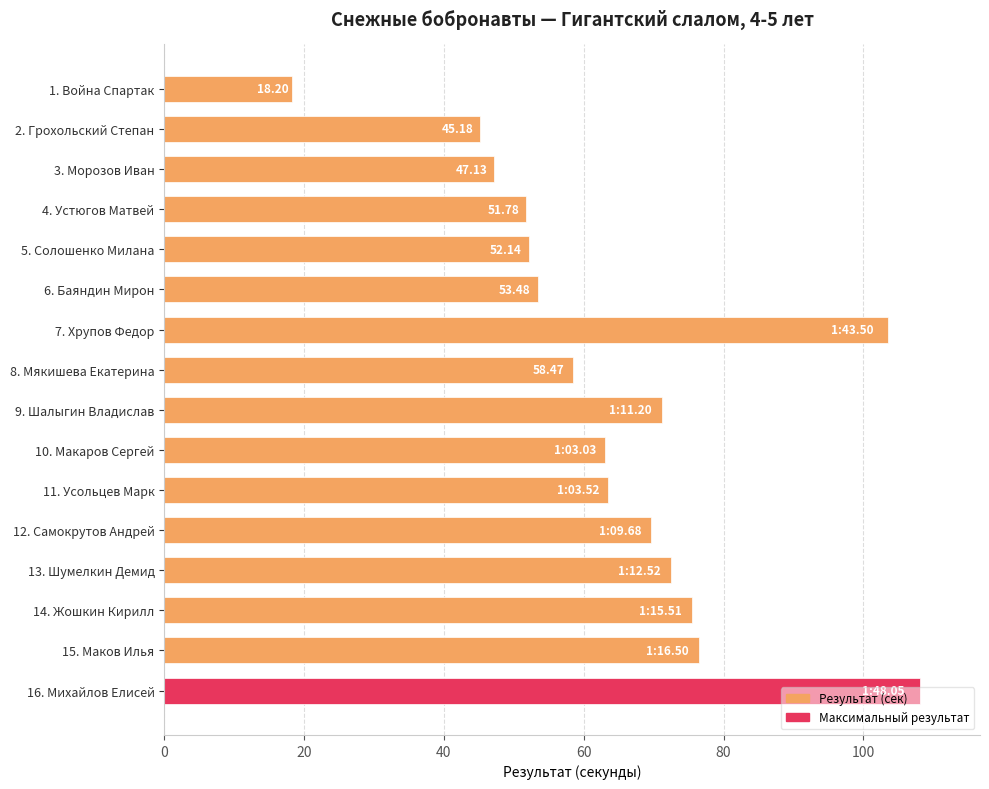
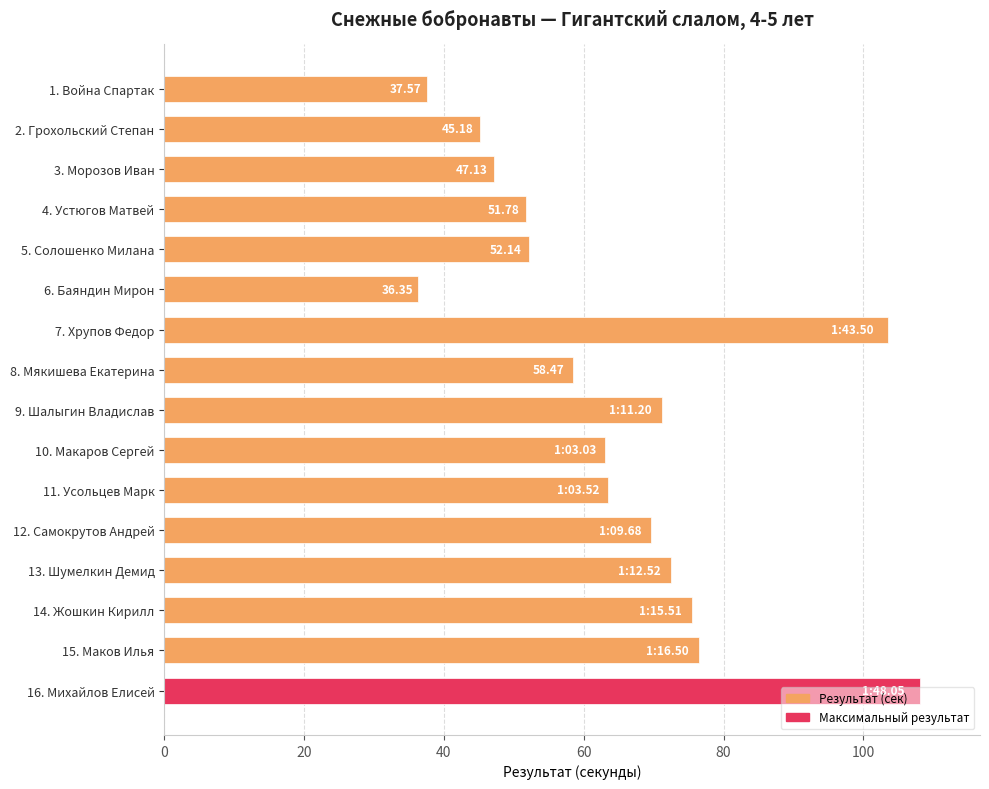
1. Война Спартак: 18.20 -> 37.57
6. Баяндин Мирон: 53.48 -> 36.35
